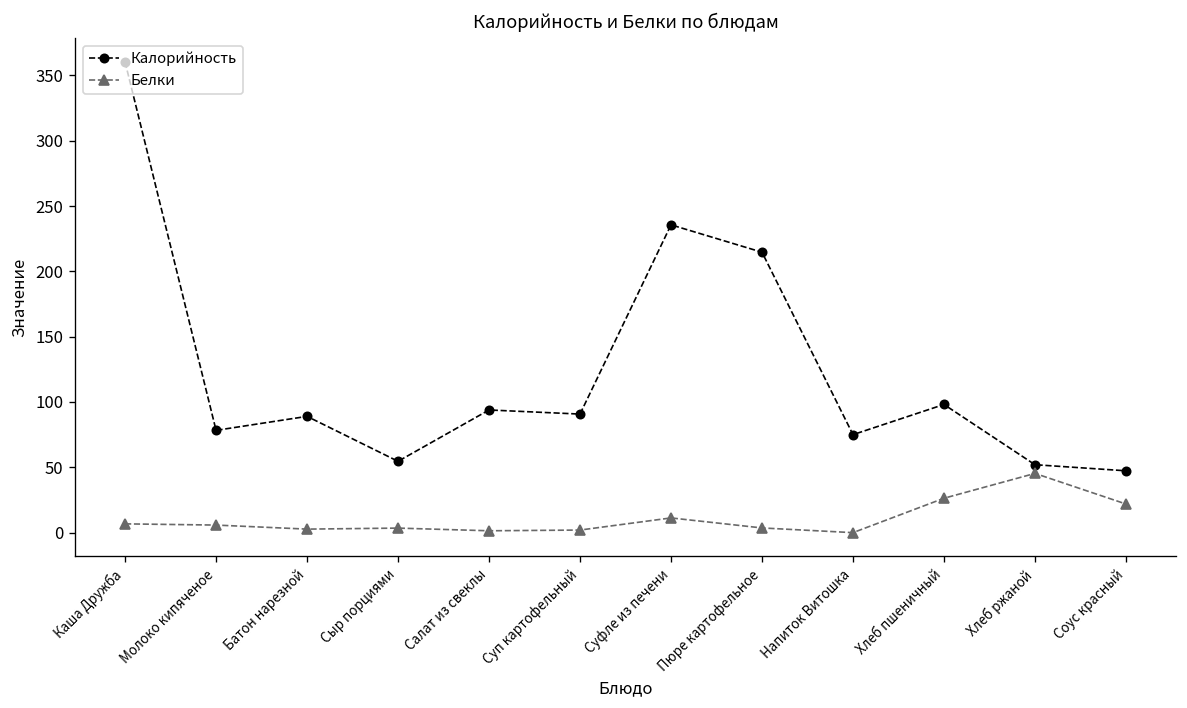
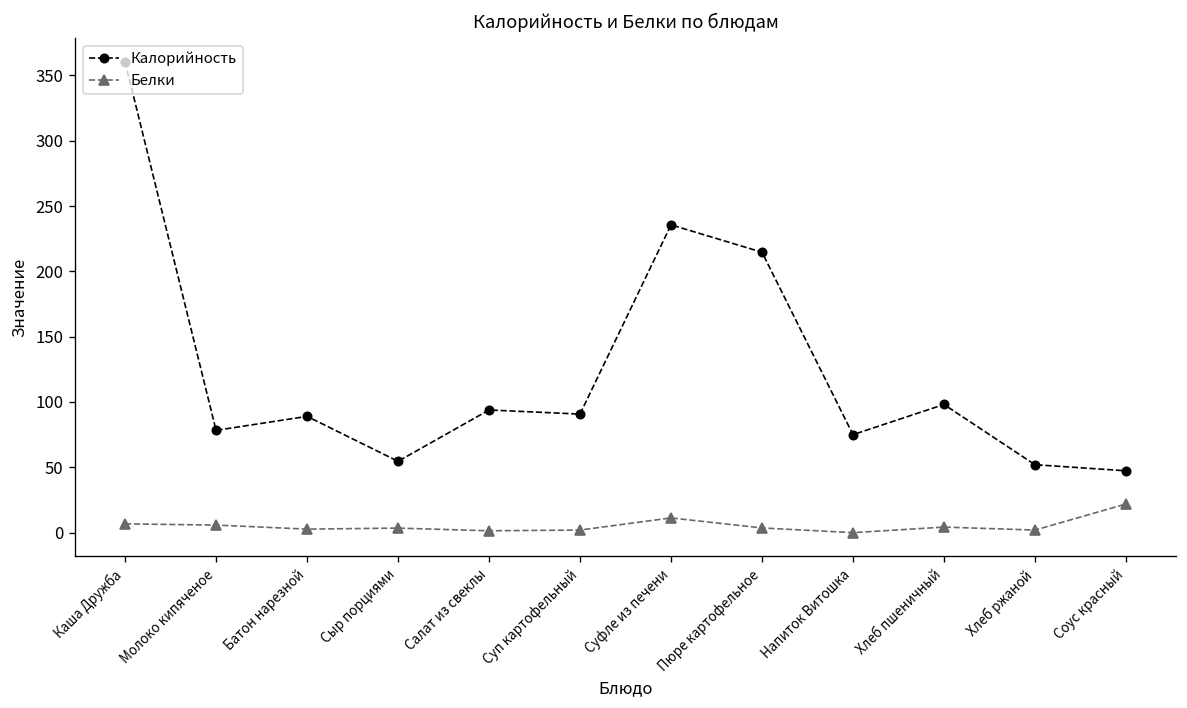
Белки, Хлеб пшеничный: 26 -> 4
Белки, Хлеб ржаной: 45 -> 2
